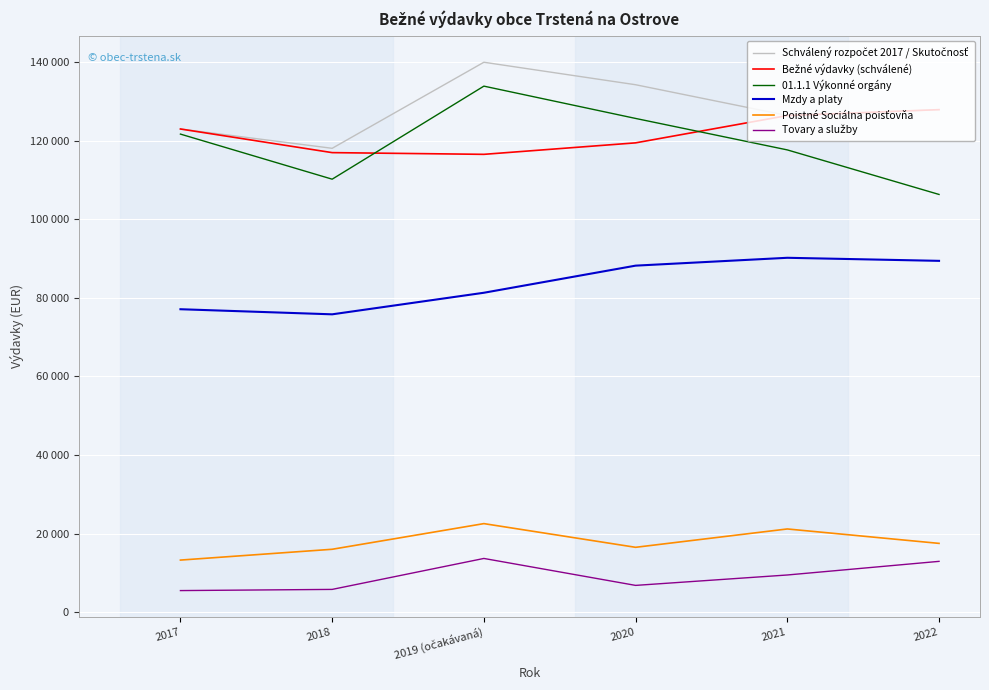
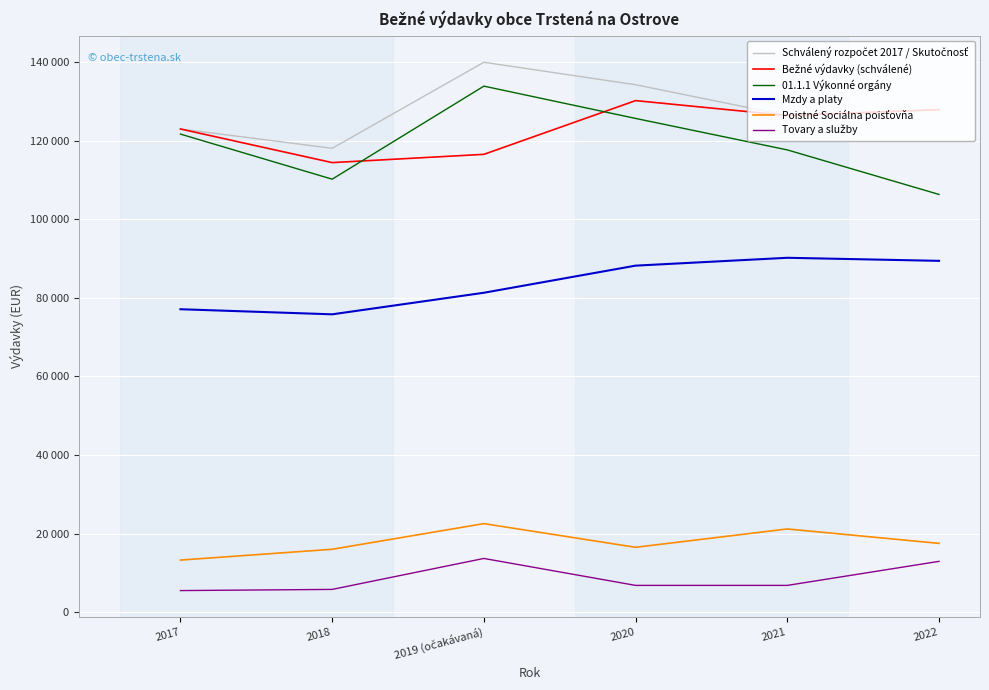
Bežné výdavky (schválené), 2018: 117000 -> 114000
Bežné výdavky (schválené), 2020: 119000 -> 130000
Tovary a služby, 2021: 9000 -> 7000
